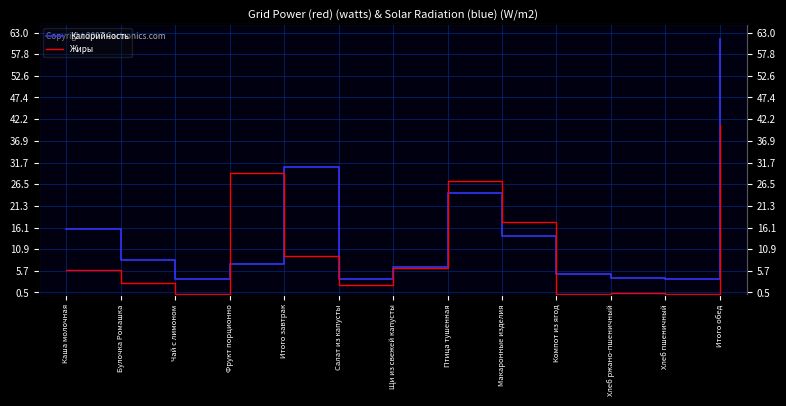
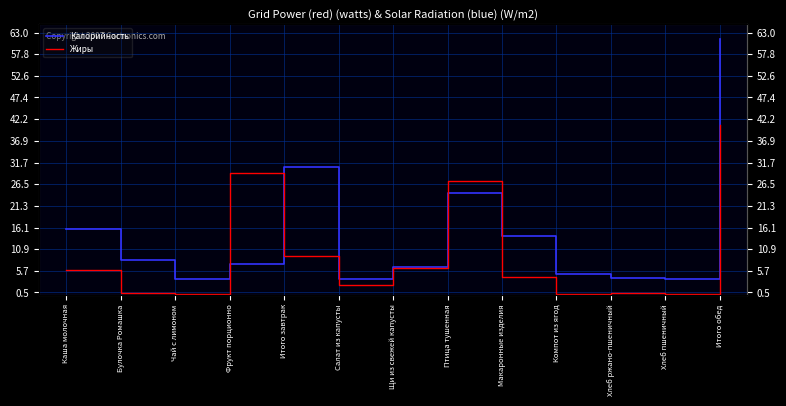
Жиры, Булочка Ромашка: 3 -> 0
Жиры, Макаронные изделия: 17 -> 4
